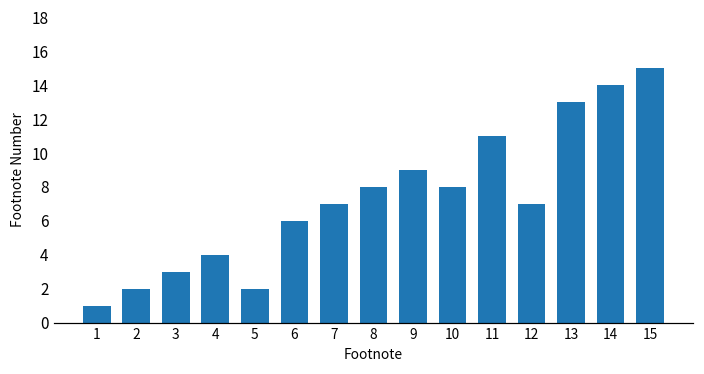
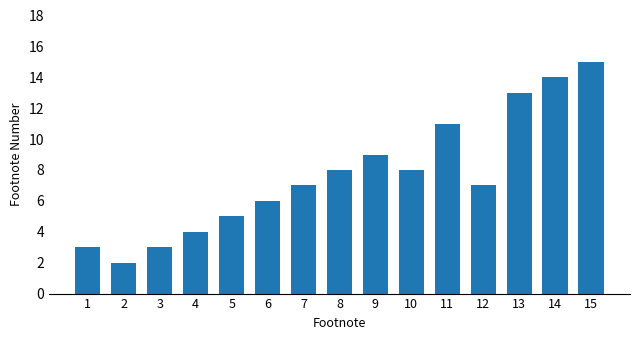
1: 1 -> 3
5: 2 -> 5
